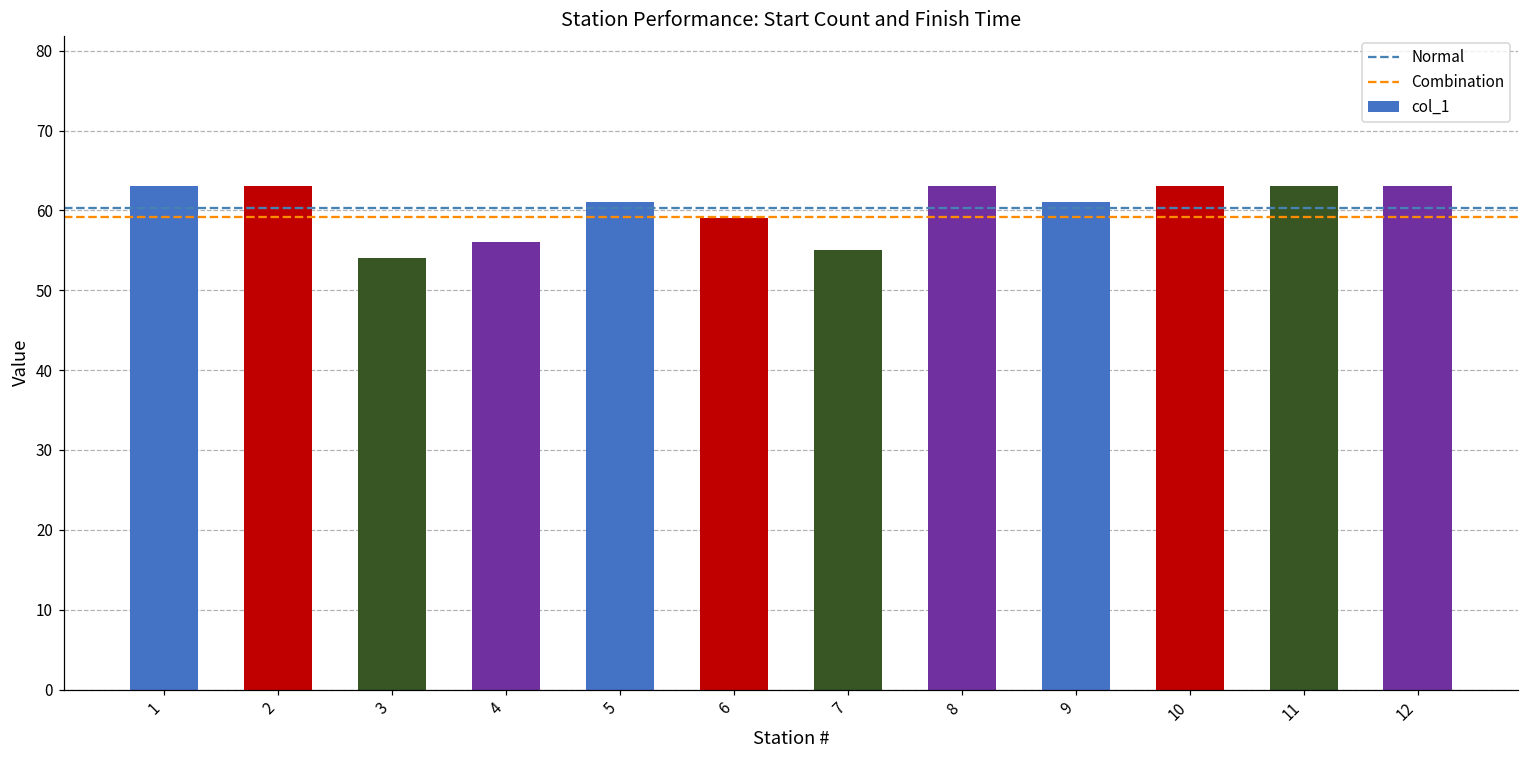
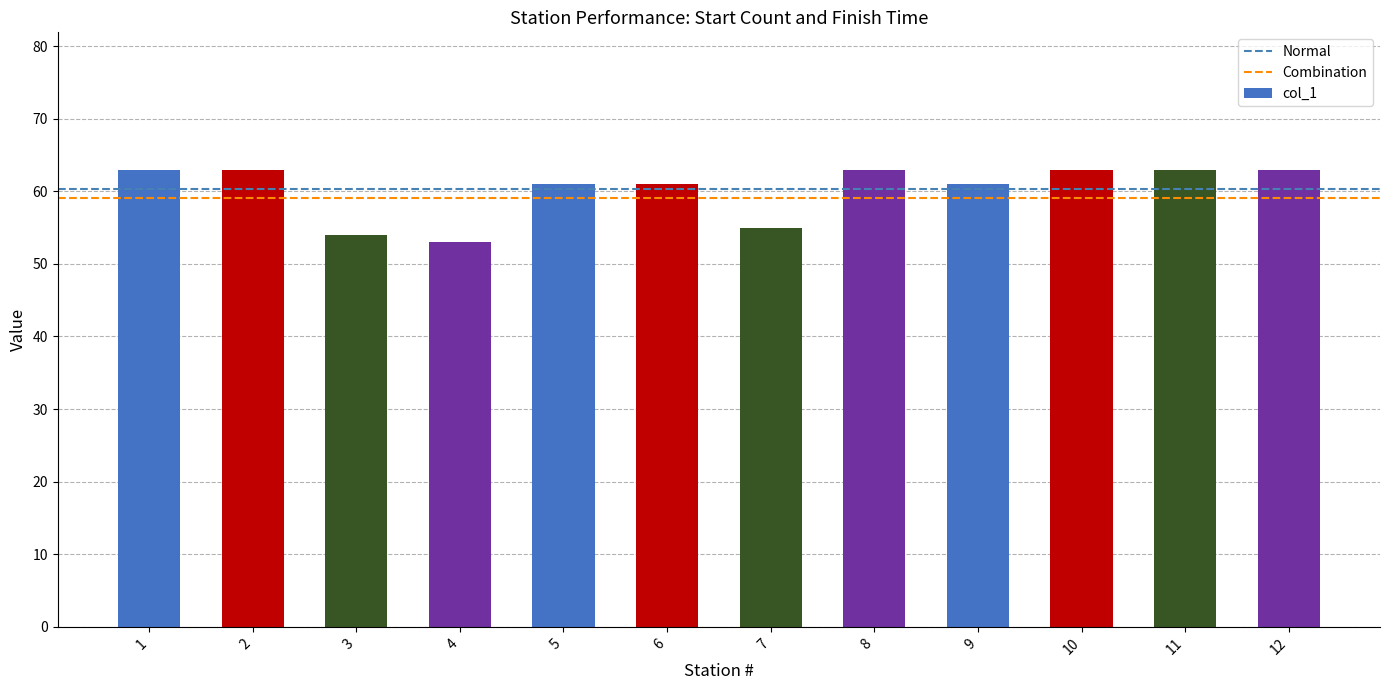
4: 56 -> 53
6: 59 -> 61
